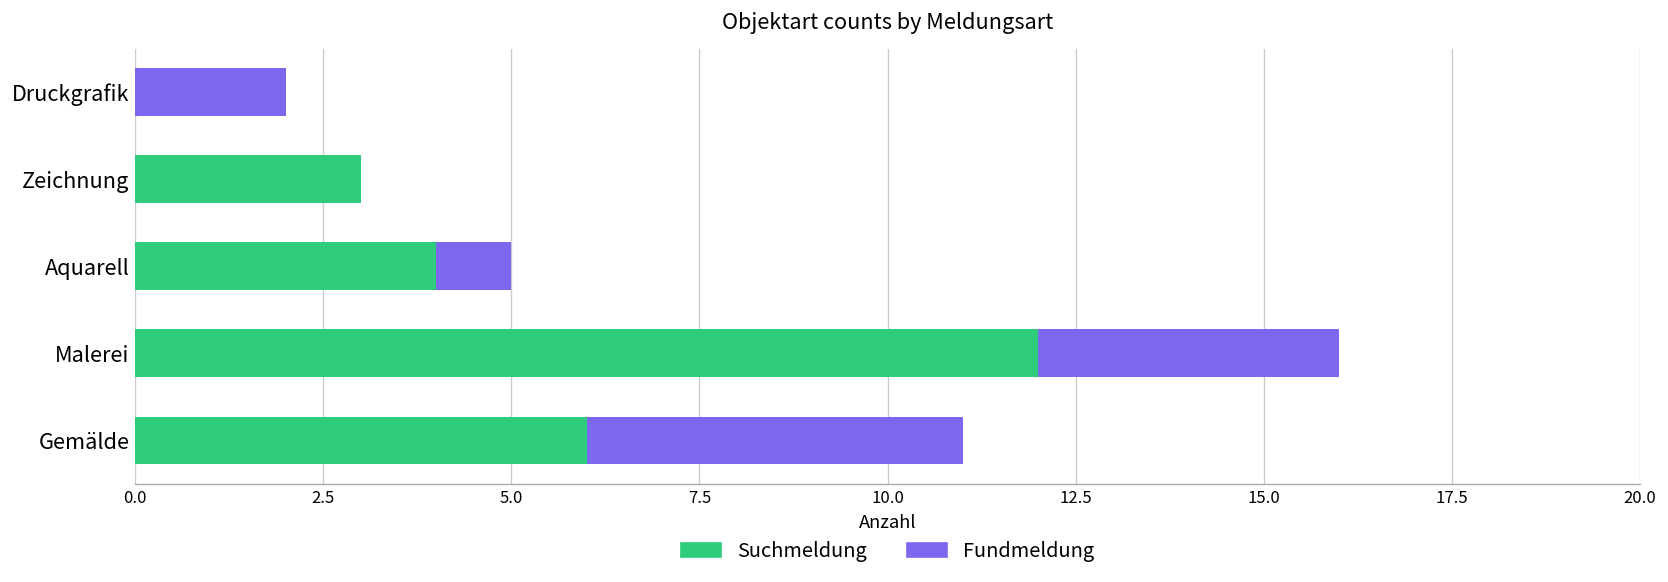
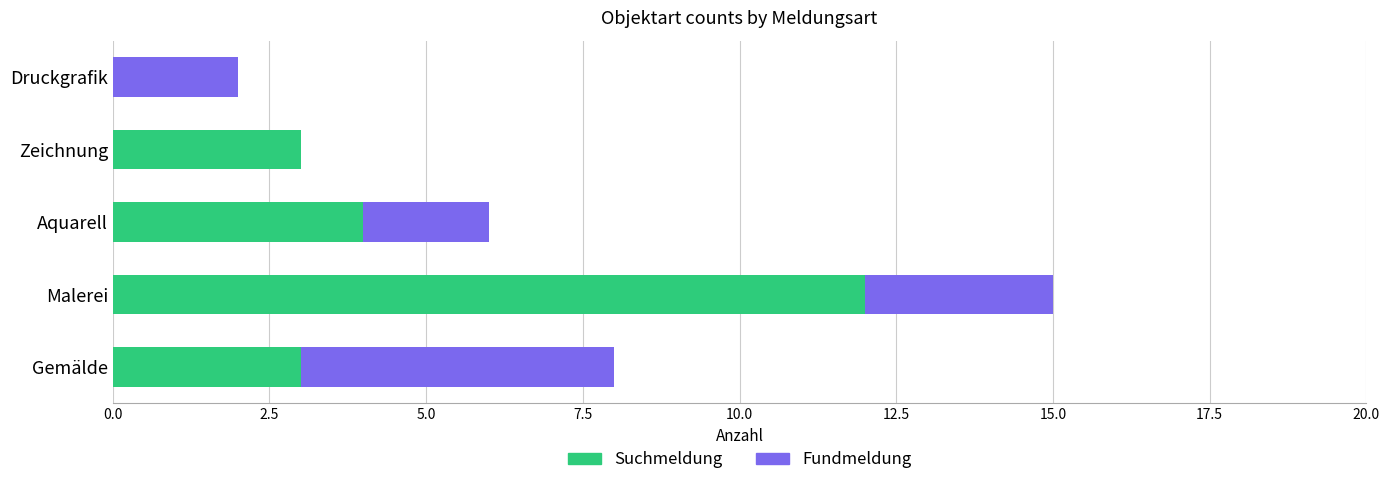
Fundmeldung, Aquarell: 1 -> 2
Fundmeldung, Malerei: 4 -> 3
Suchmeldung, Gemälde: 6 -> 3
